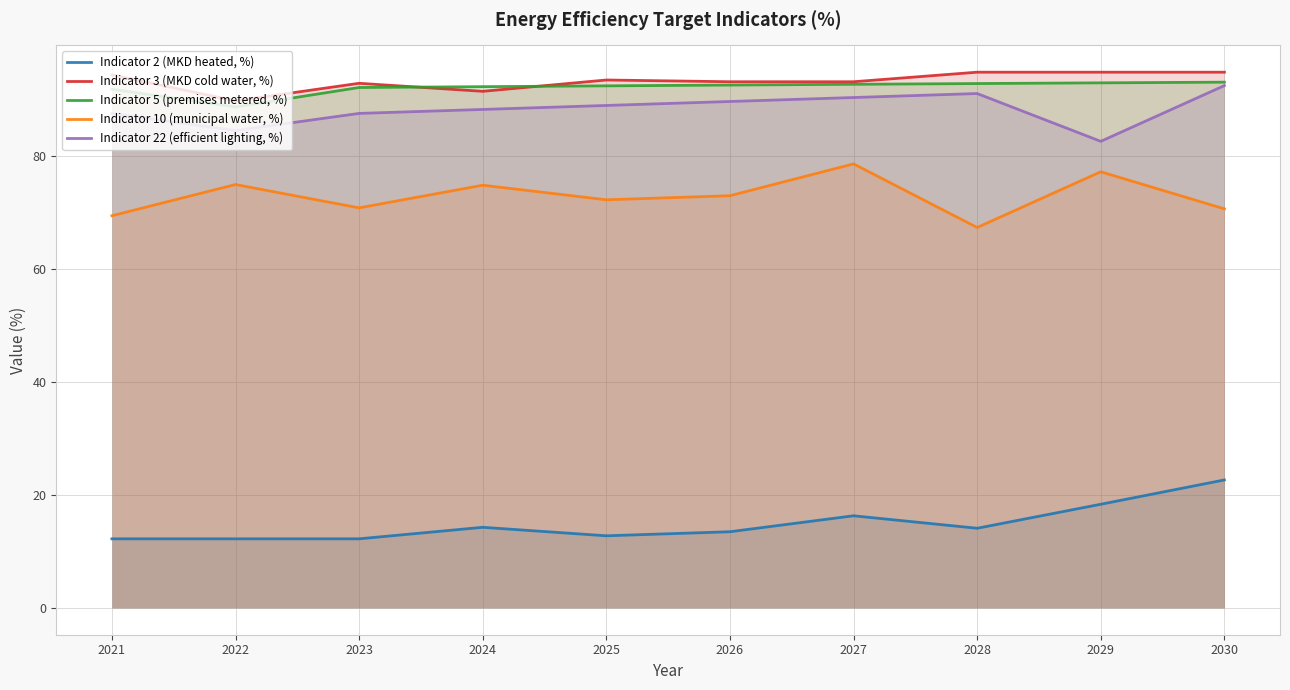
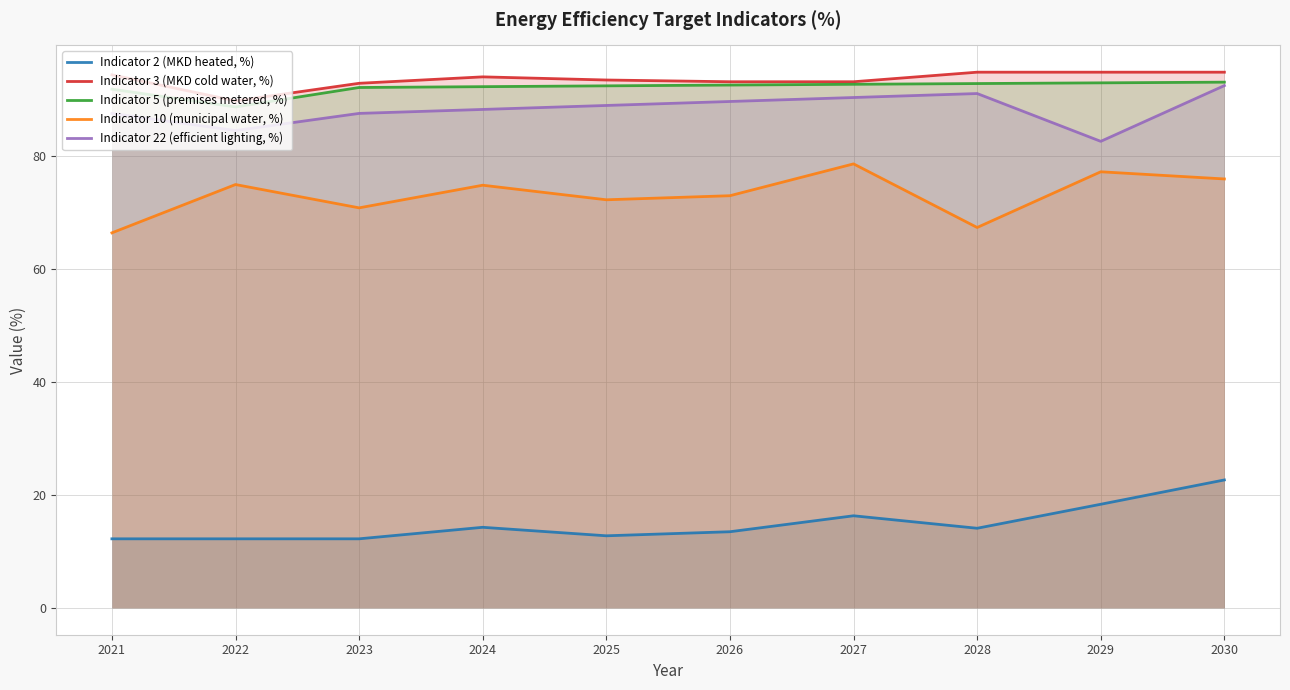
Indicator 10 (municipal water, %), 2021: 69 -> 66
Indicator 3 (MKD cold water, %), 2024: 92 -> 94
Indicator 10 (municipal water, %), 2030: 71 -> 76
